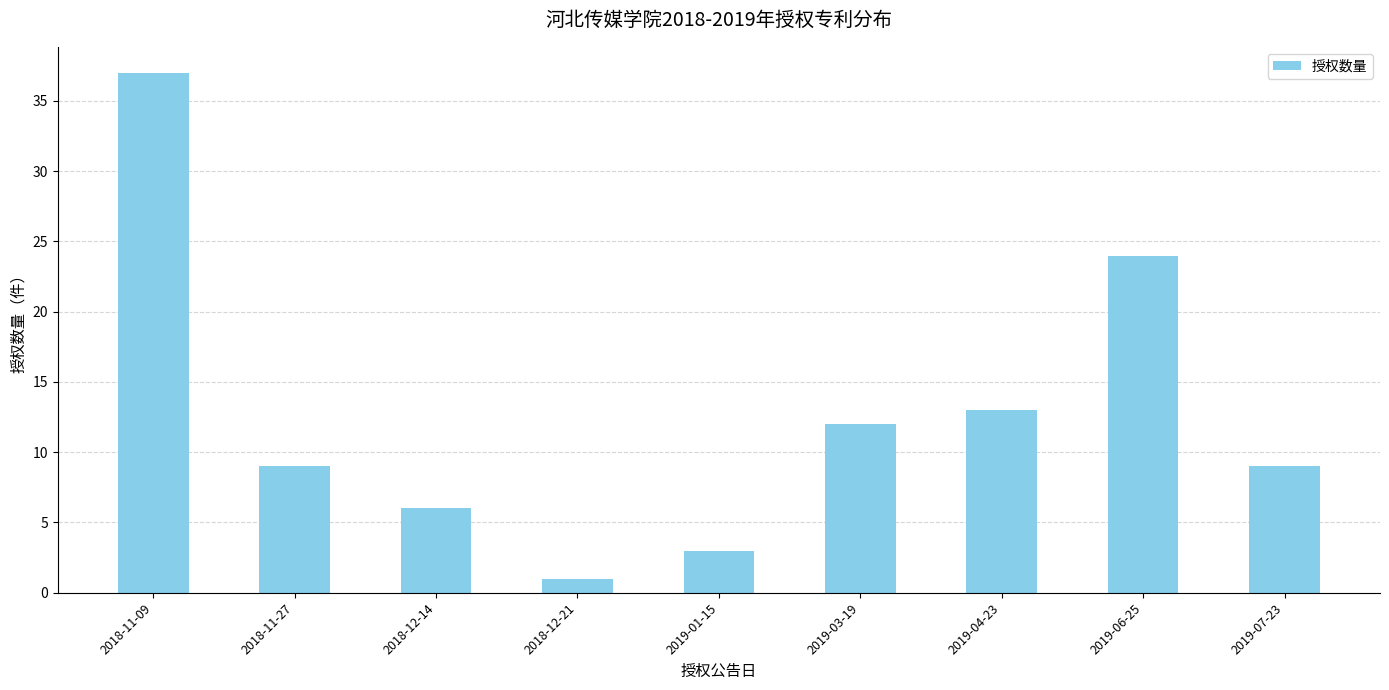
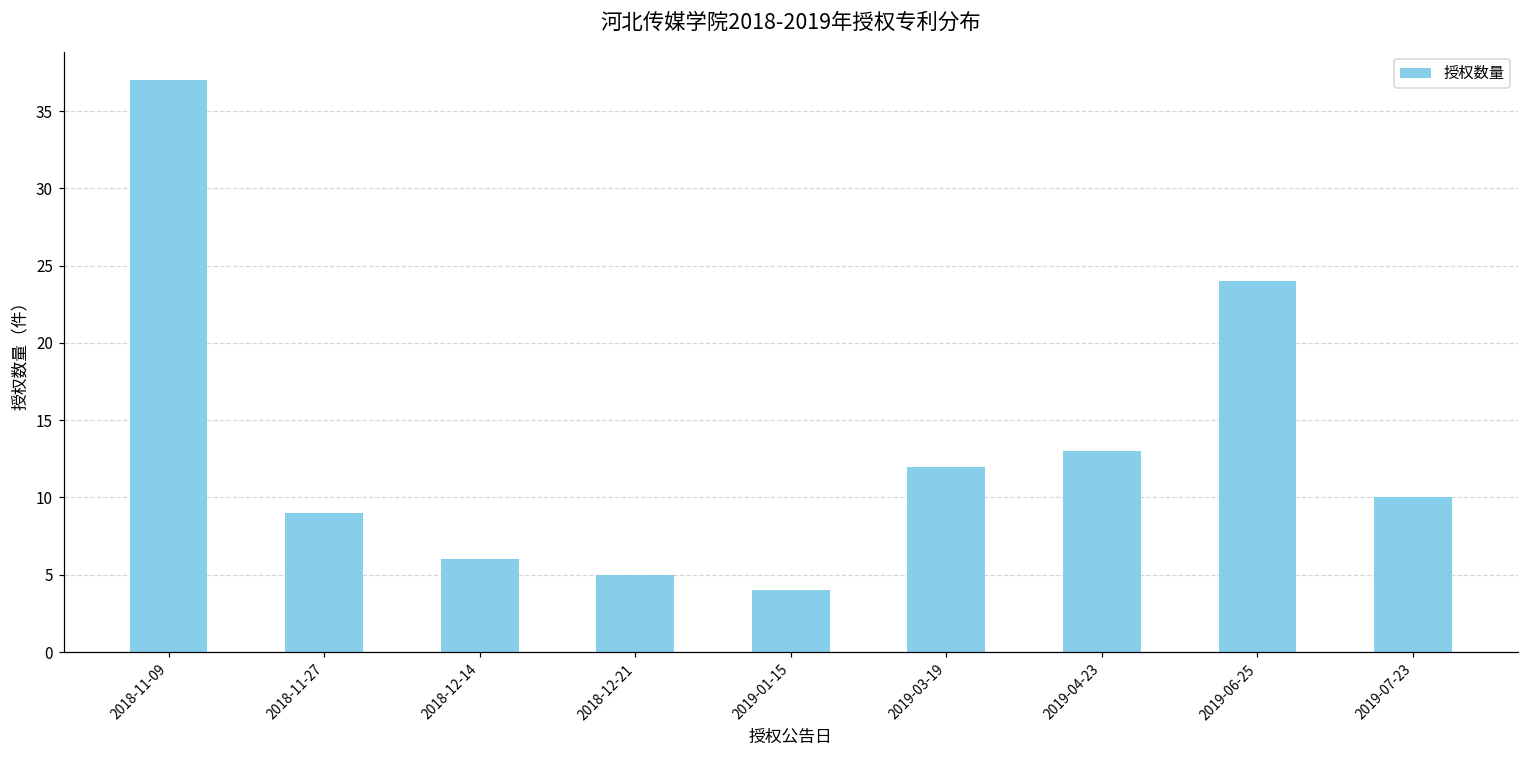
2018-12-21: 1 -> 5
2019-01-15: 3 -> 4
2019-07-23: 9 -> 10
